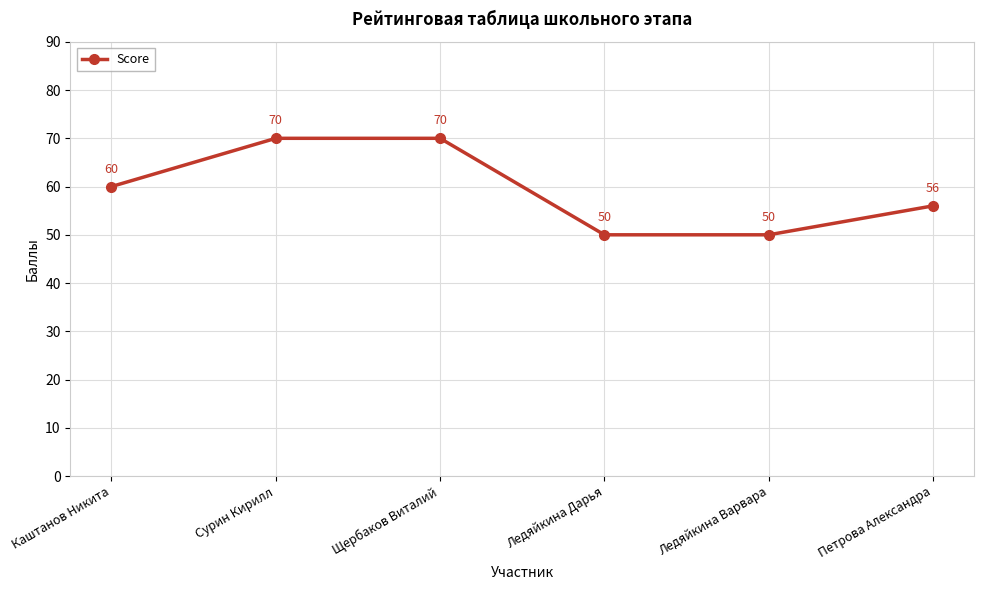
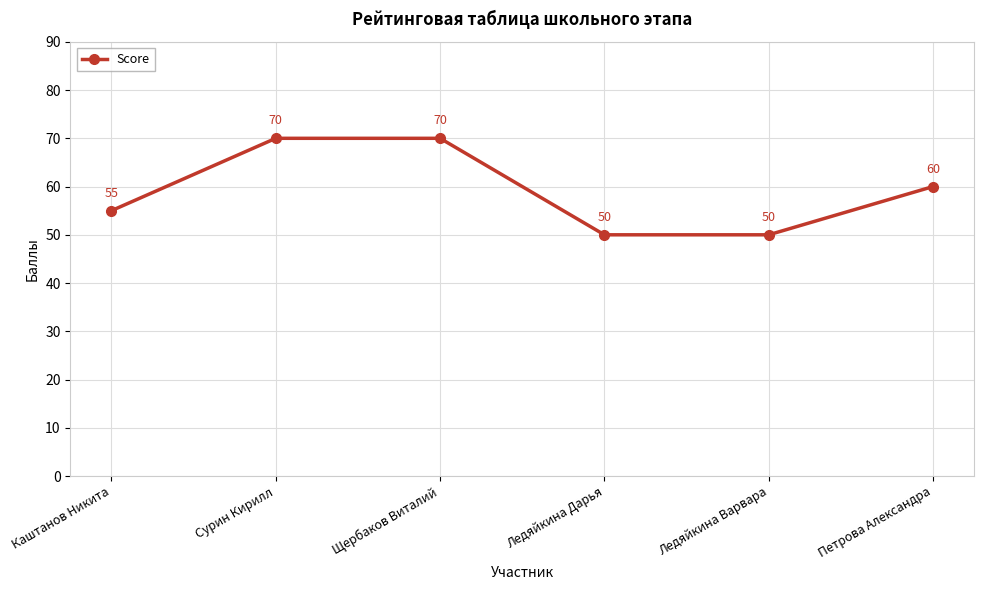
Каштанов Никита: 60 -> 55
Петрова Александра: 56 -> 60
